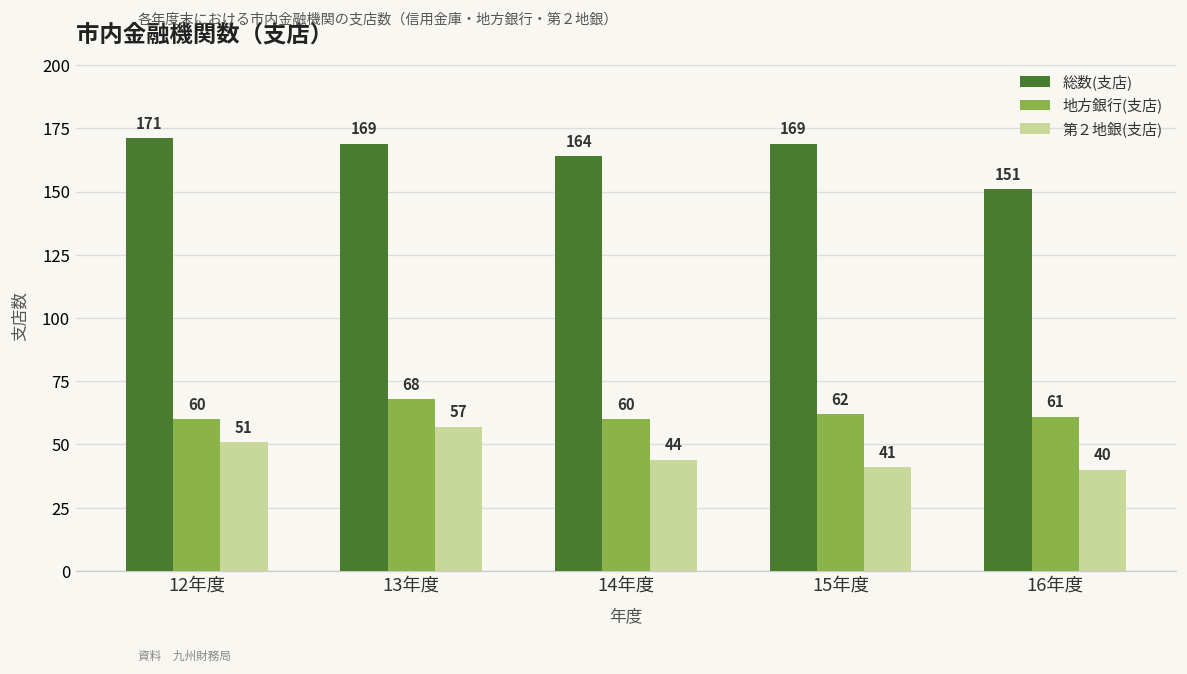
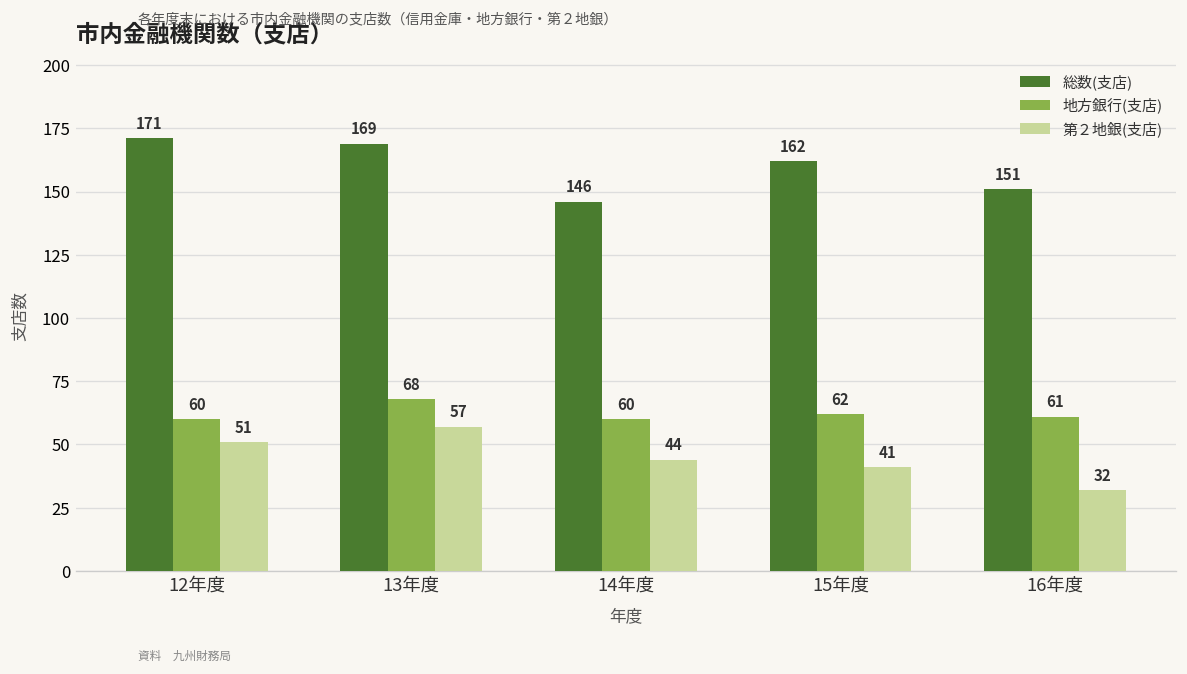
総数(支店), 14年度: 164 -> 146
総数(支店), 15年度: 169 -> 162
第２地銀(支店), 16年度: 40 -> 32
